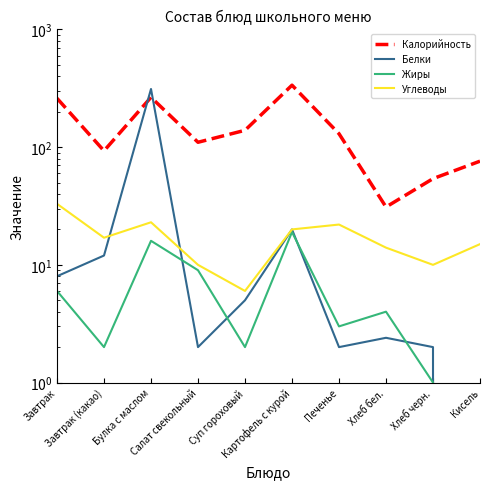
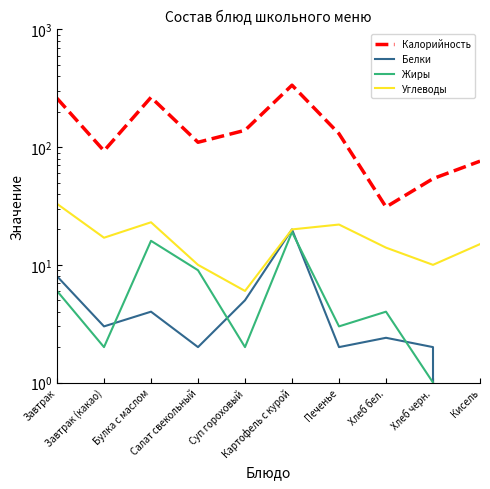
Белки, Завтрак (какао): 12 -> 3
Белки, Булка с маслом: 310 -> 4
